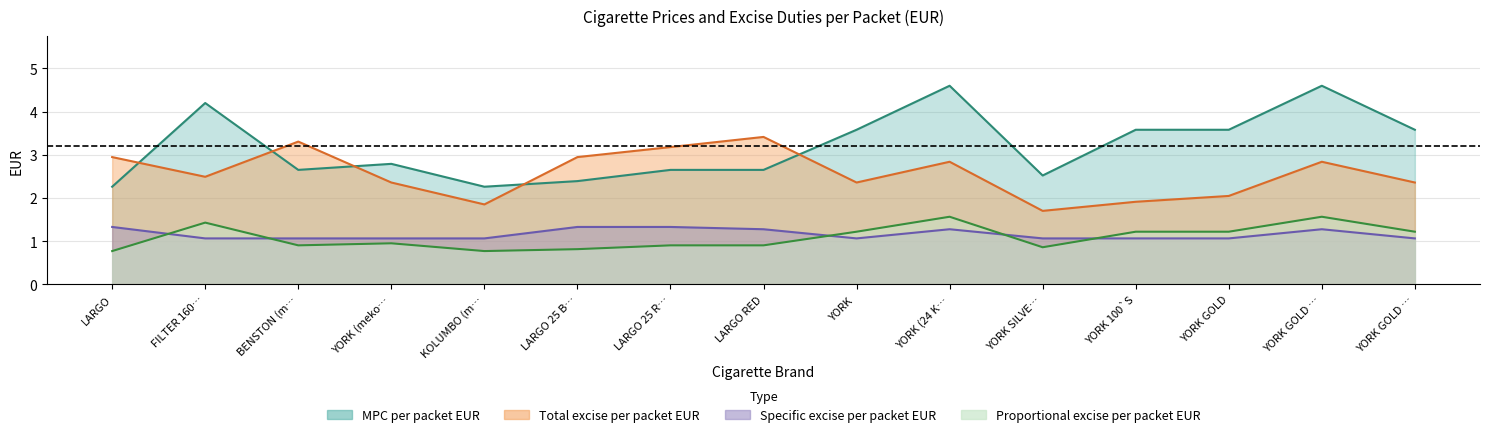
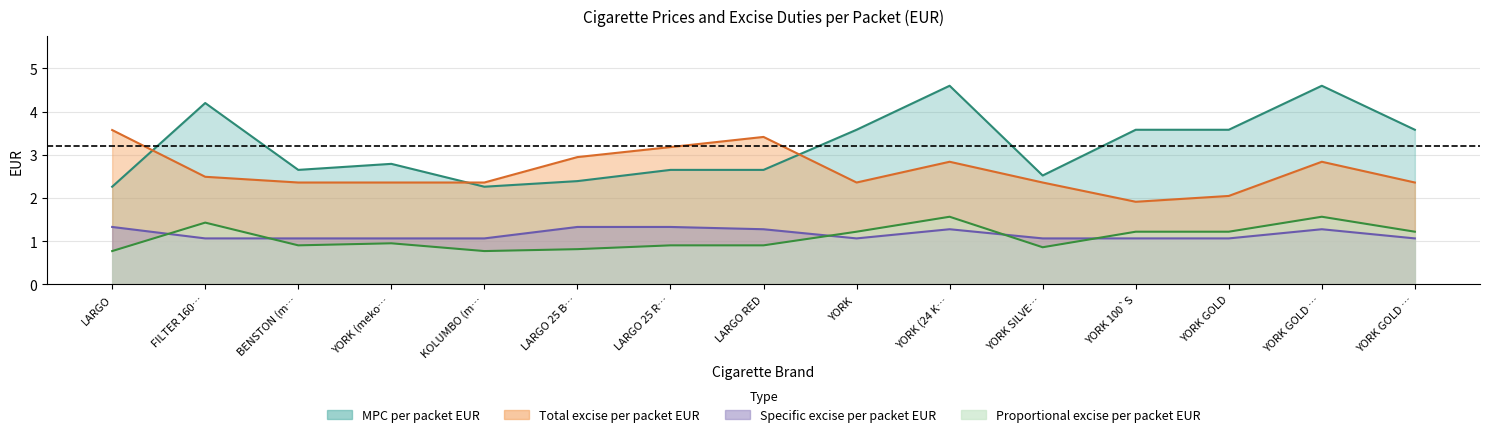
Total excise per packet EUR, LARGO: 2.9 -> 3.6
Total excise per packet EUR, BENSTON (m…: 3.3 -> 2.4
Total excise per packet EUR, KOLUMBO (m…: 1.8 -> 2.4
Total excise per packet EUR, YORK SILVE…: 1.7 -> 2.4
